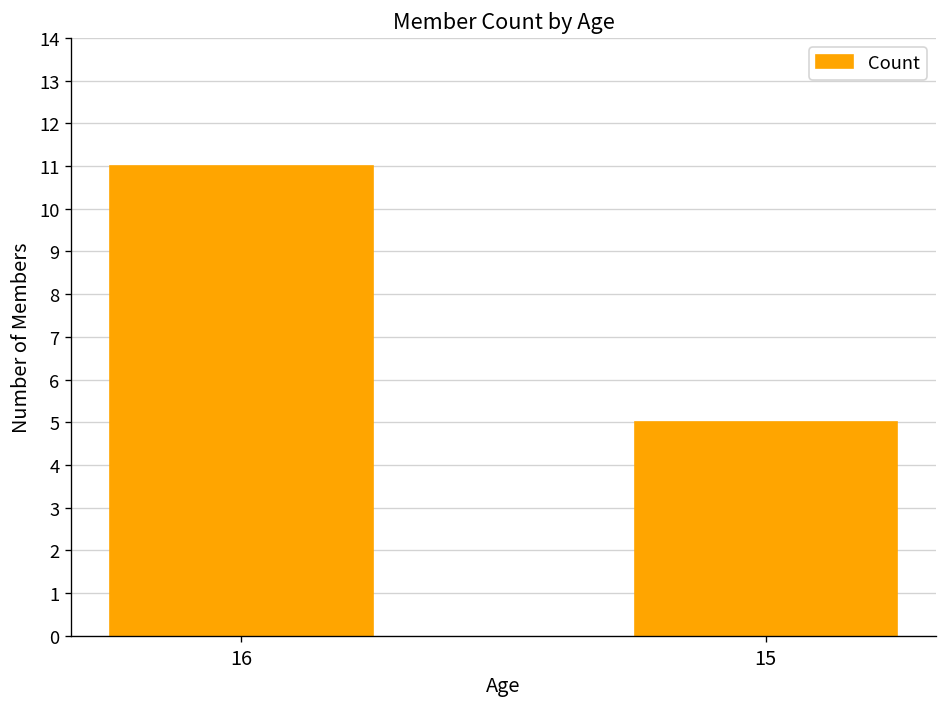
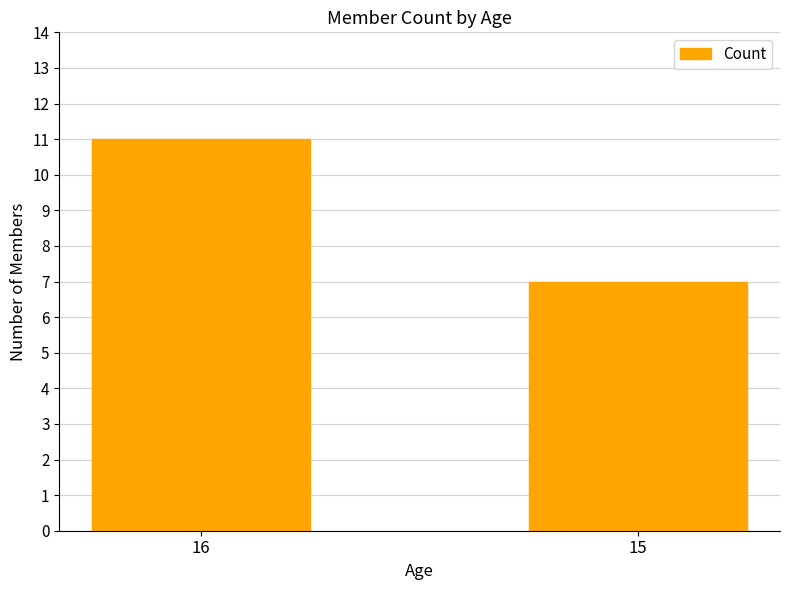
15: 5 -> 7
